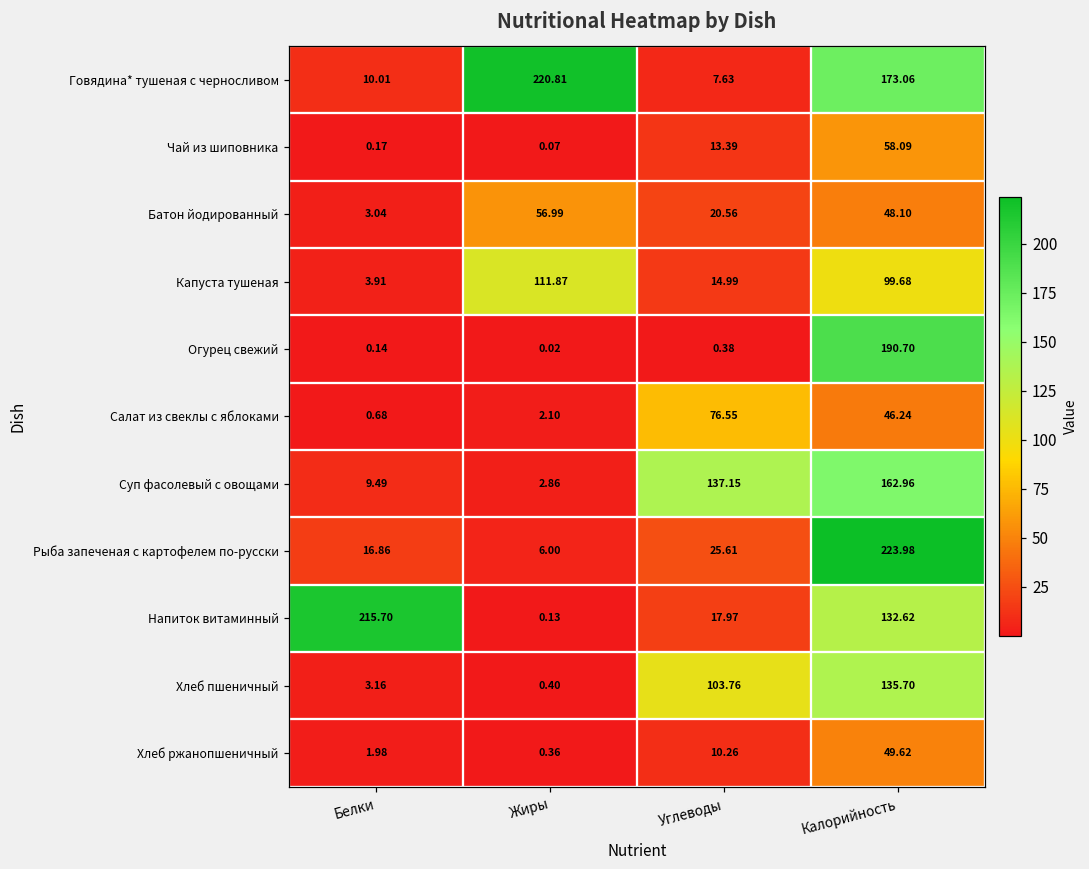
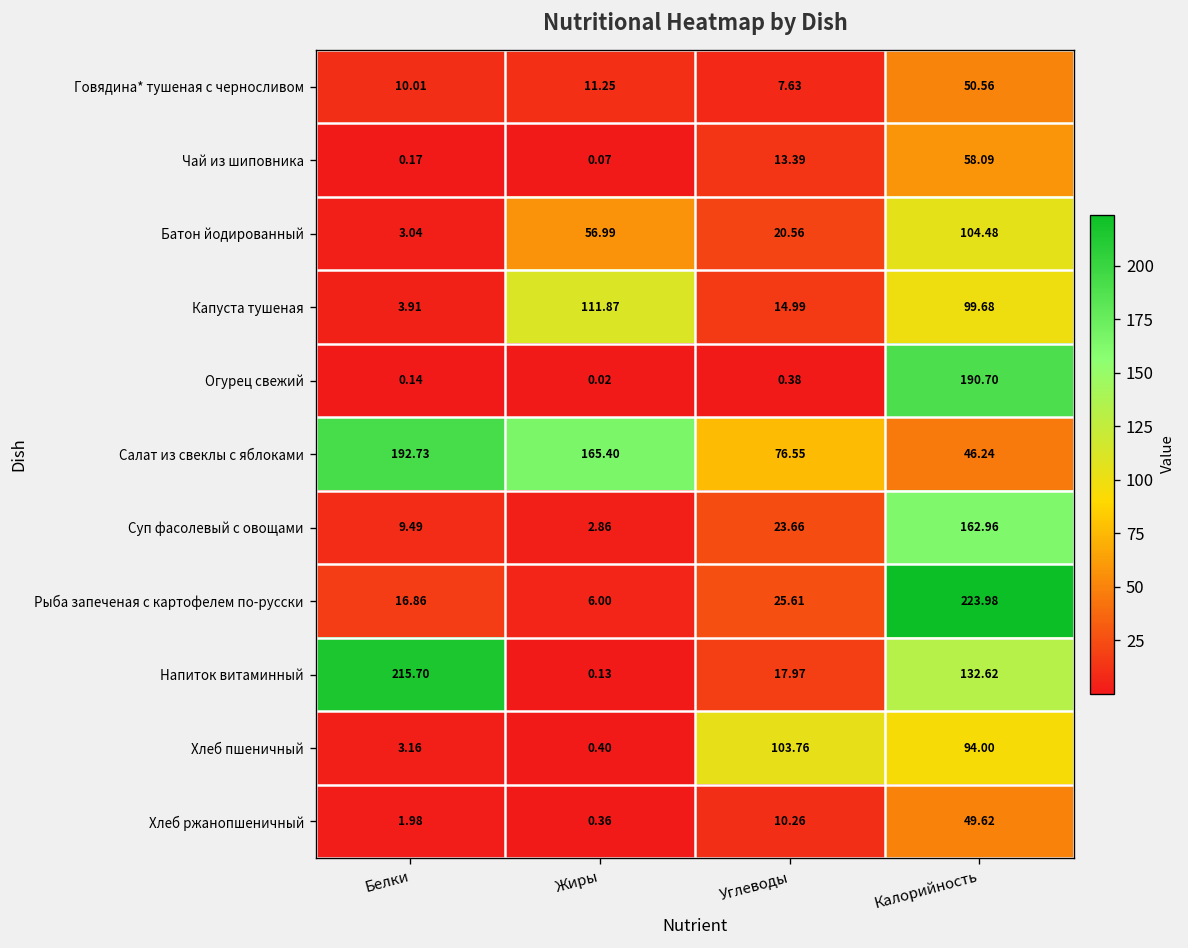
Говядина* тушеная с черносливом, Жиры: 220.81 -> 11.25
Говядина* тушеная с черносливом, Калорийность: 173.06 -> 50.56
Батон йодированный, Калорийность: 48.10 -> 104.48
Салат из свеклы с яблоками, Белки: 0.68 -> 192.73
Салат из свеклы с яблоками, Жиры: 2.10 -> 165.40
Суп фасолевый с овощами, Углеводы: 137.15 -> 23.66
Хлеб пшеничный, Калорийность: 135.70 -> 94.00
